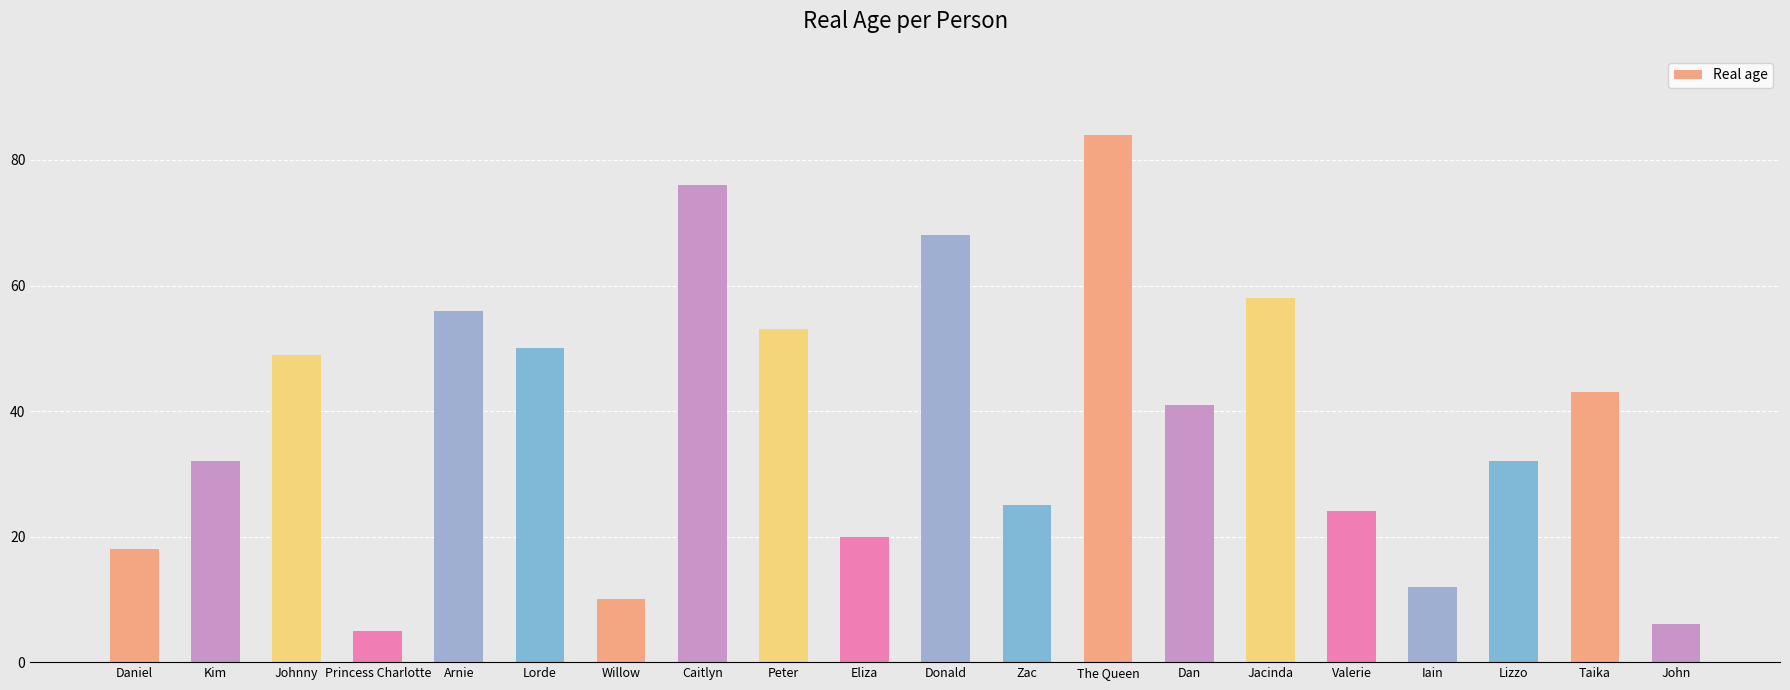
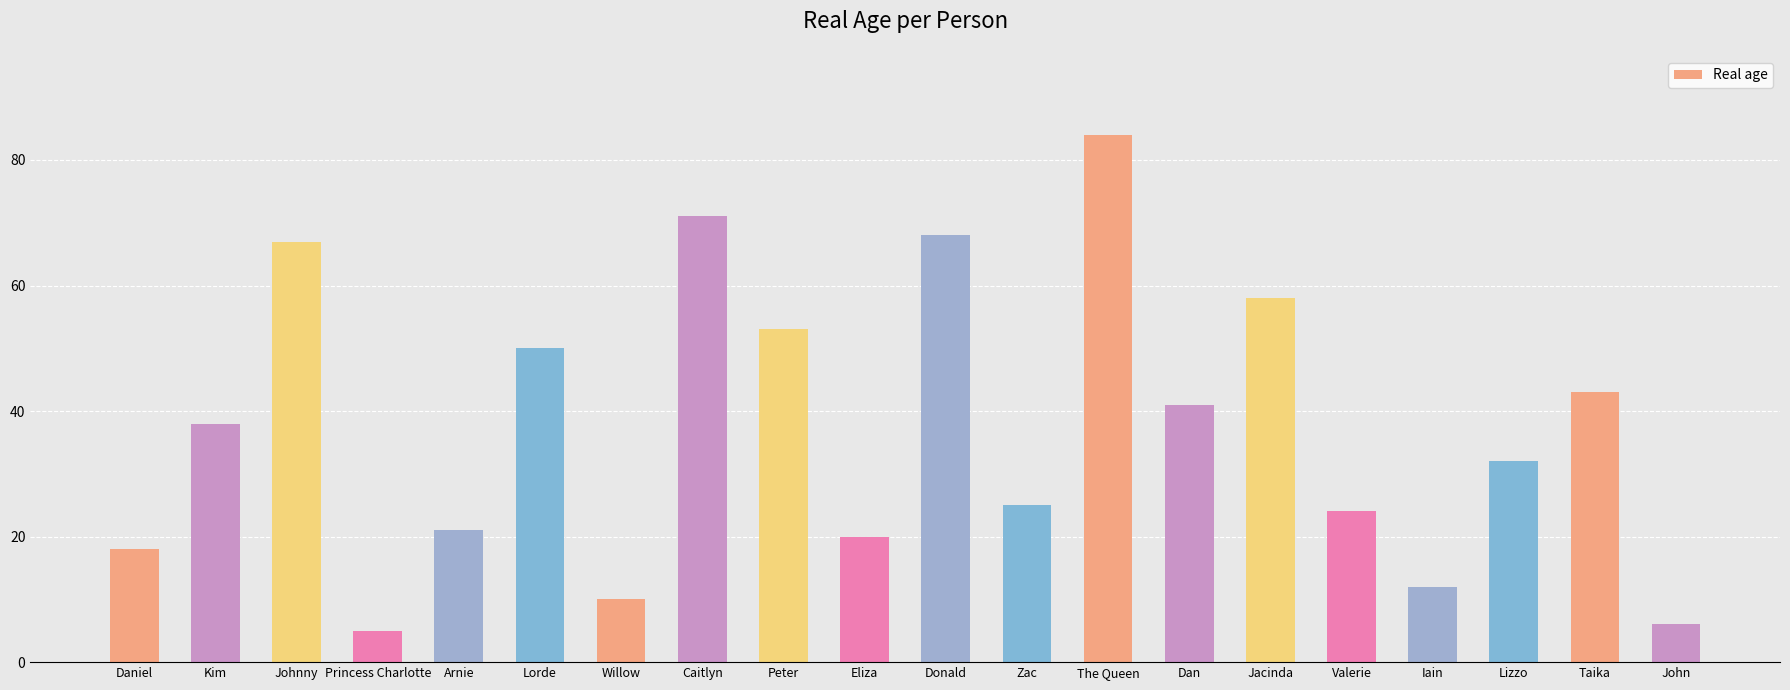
Kim: 32 -> 38
Johnny: 49 -> 67
Arnie: 56 -> 21
Caitlyn: 76 -> 71
